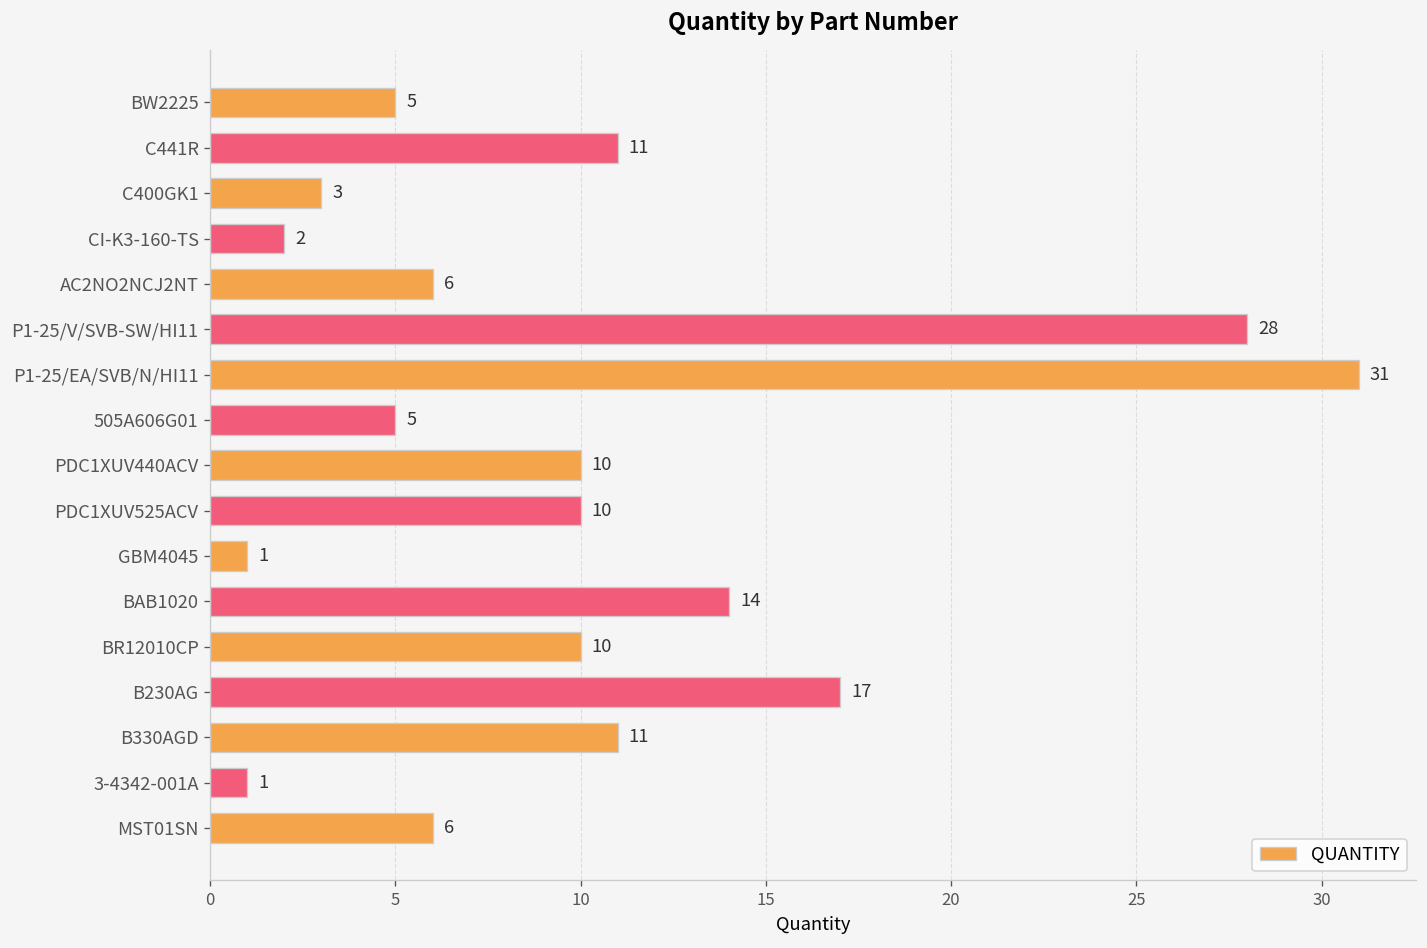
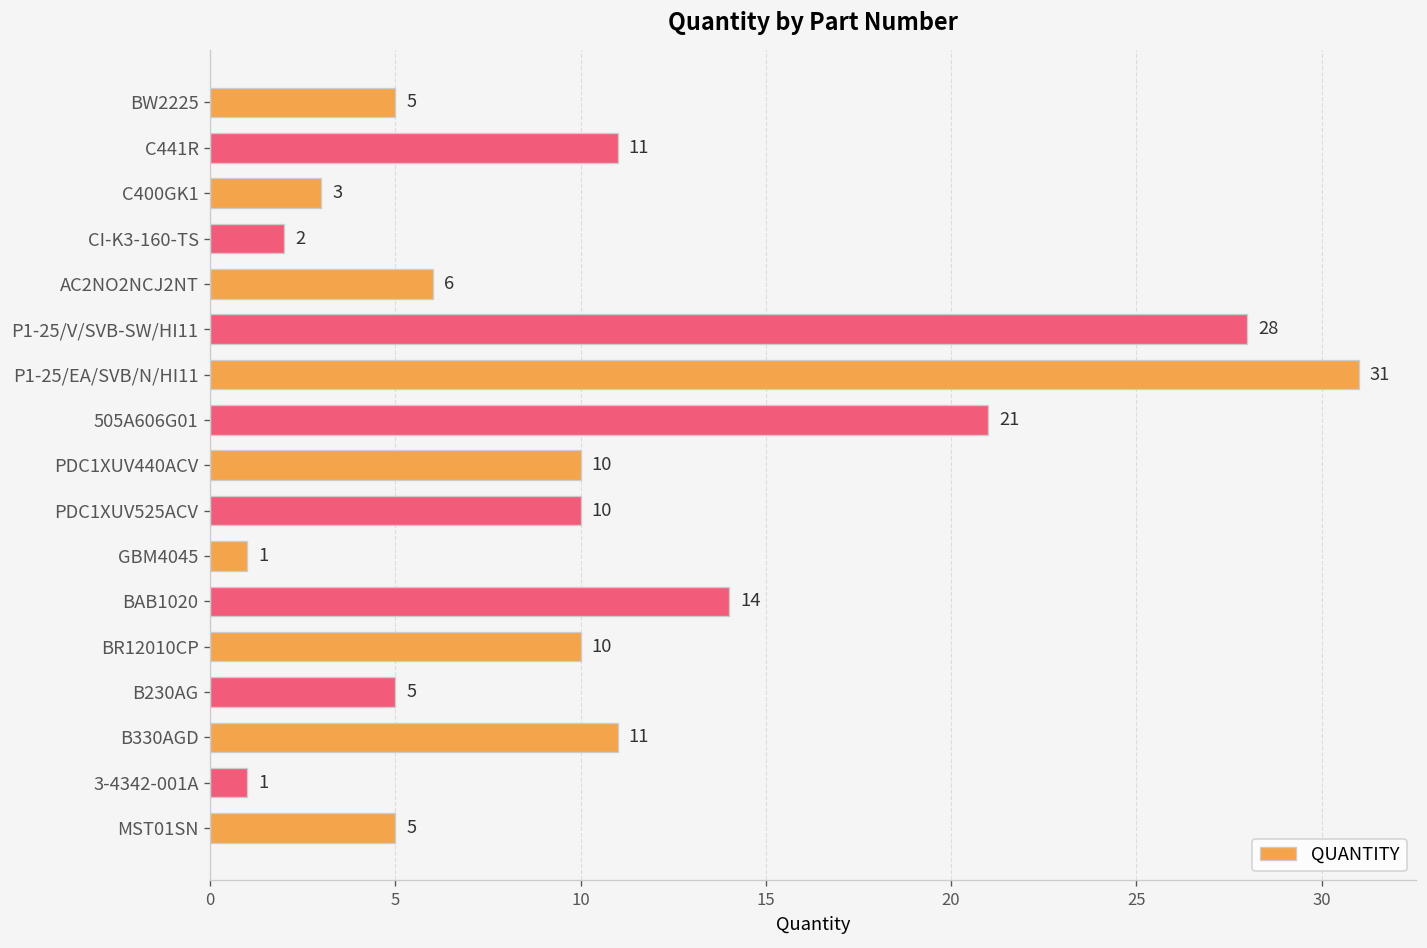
505A606G01: 5 -> 21
B230AG: 17 -> 5
MST01SN: 6 -> 5
